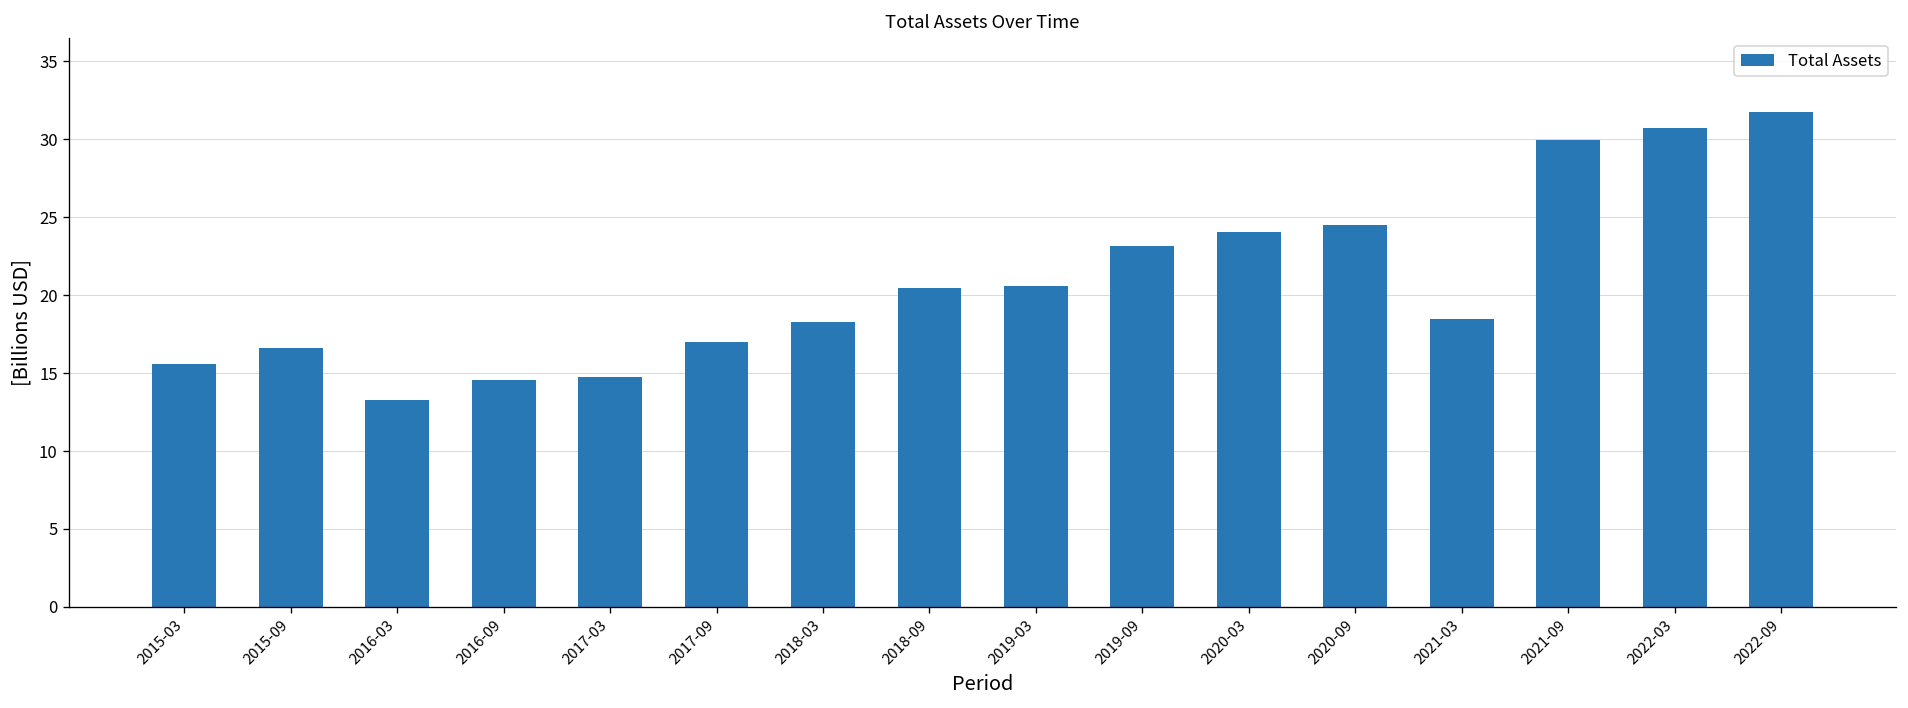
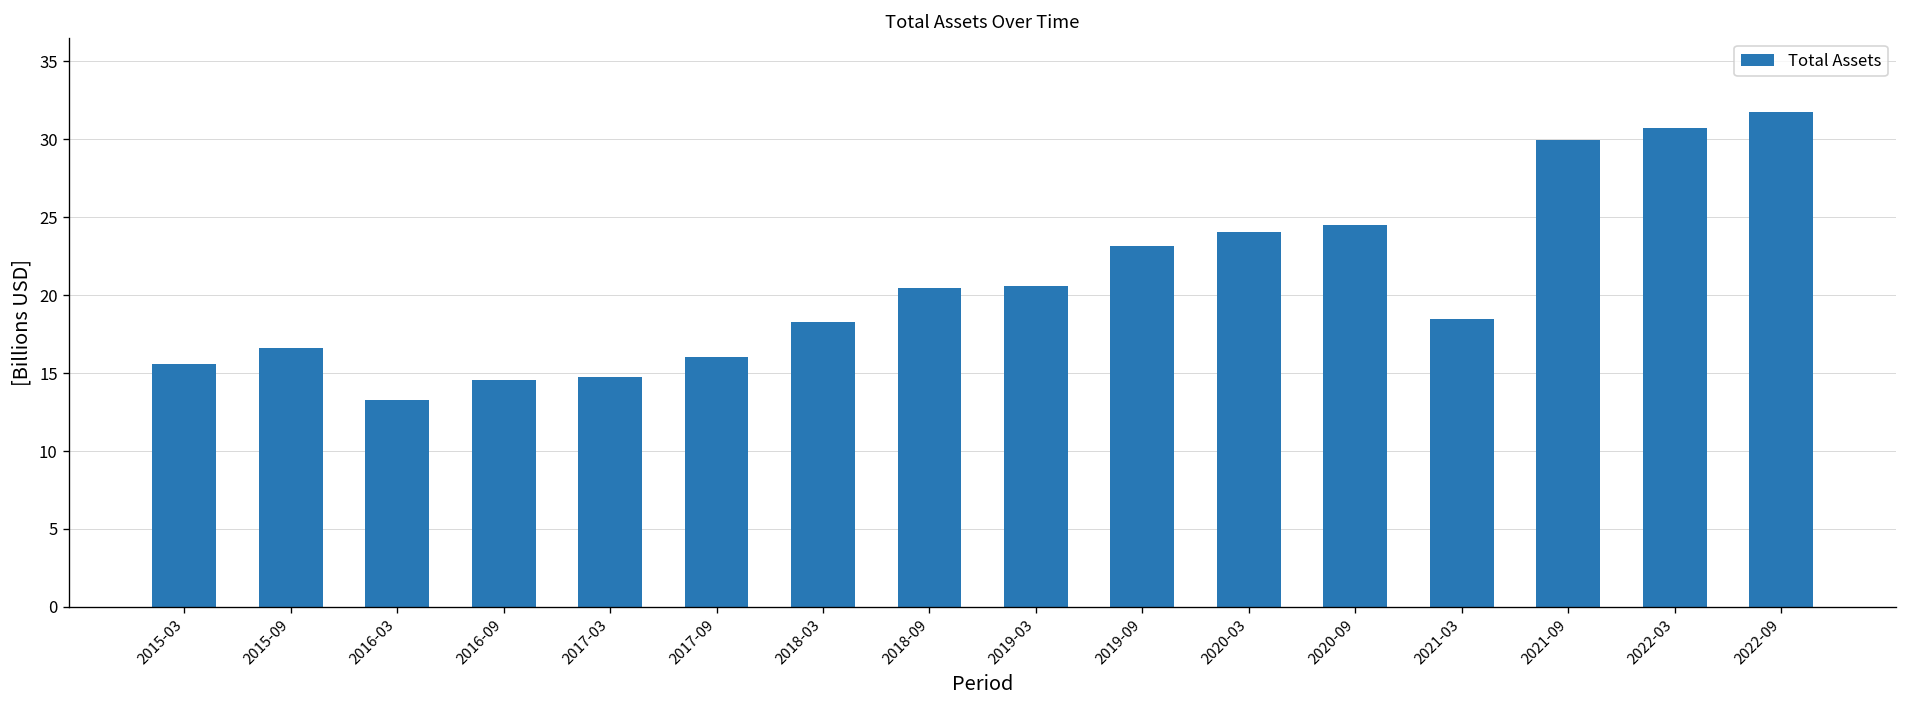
2017-09: 17.0 -> 16.0
